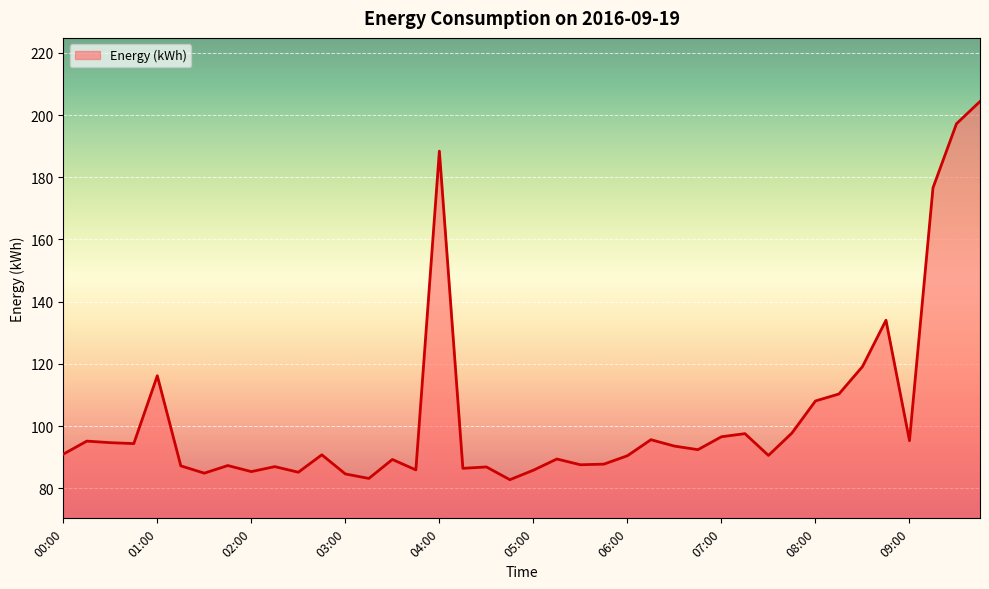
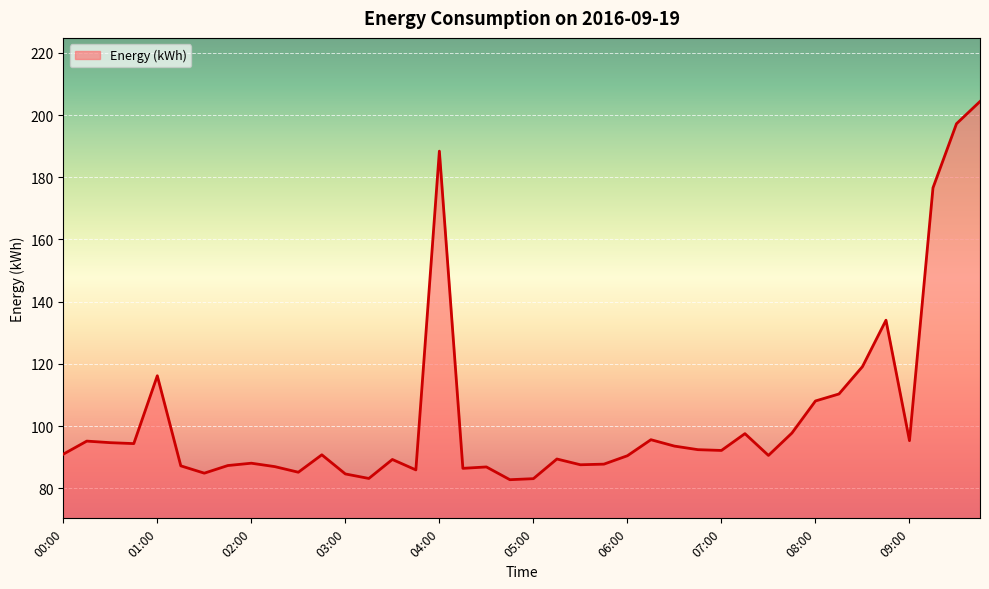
02:00: 85 -> 88
05:00: 86 -> 83
07:00: 97 -> 92
